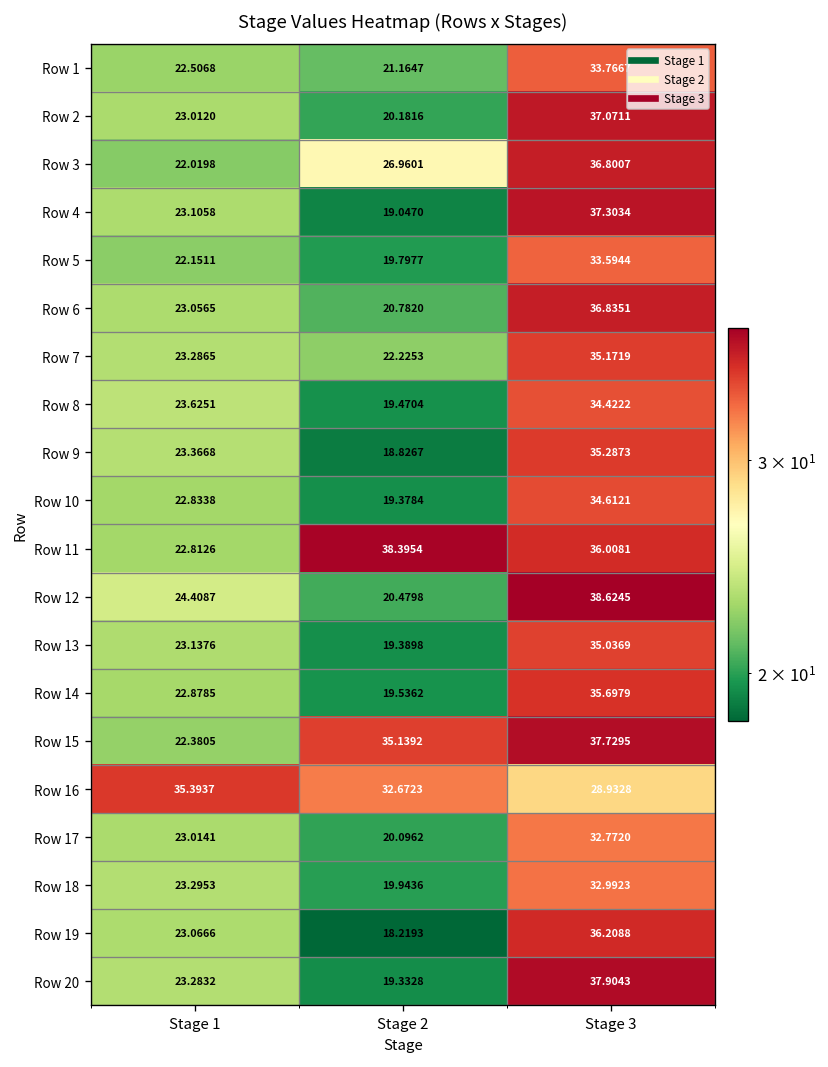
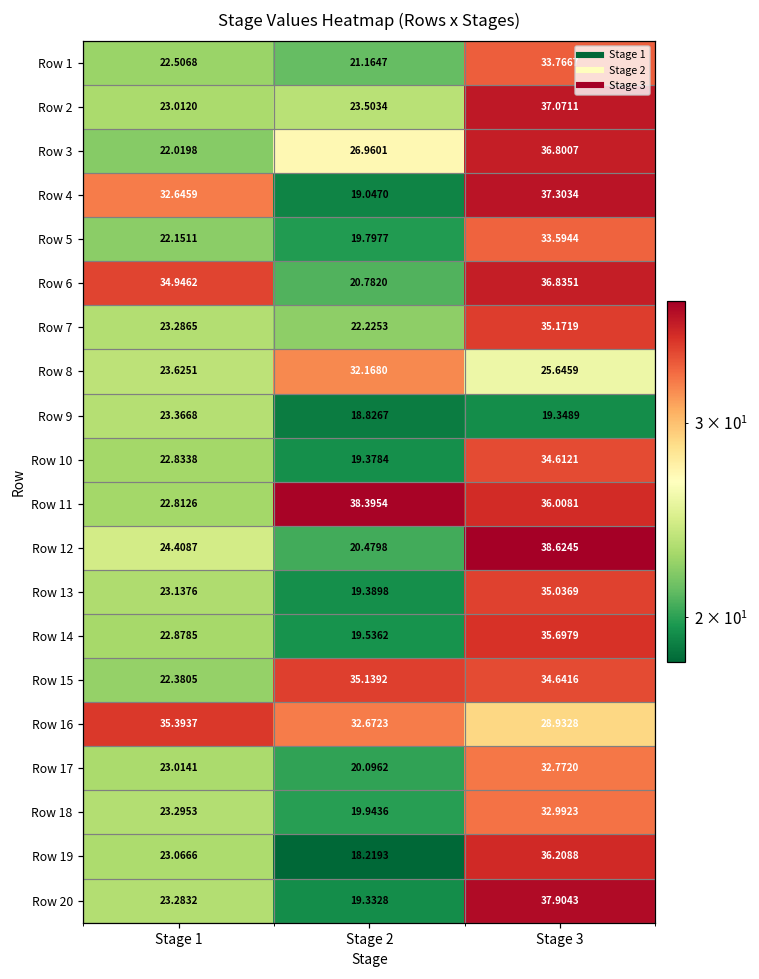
Row 2, Stage 2: 20.1816 -> 23.5034
Row 4, Stage 1: 23.1058 -> 32.6459
Row 6, Stage 1: 23.0565 -> 34.9462
Row 8, Stage 2: 19.4704 -> 32.1680
Row 8, Stage 3: 34.4222 -> 25.6459
Row 9, Stage 3: 35.2873 -> 19.3489
Row 15, Stage 3: 37.7295 -> 34.6416
